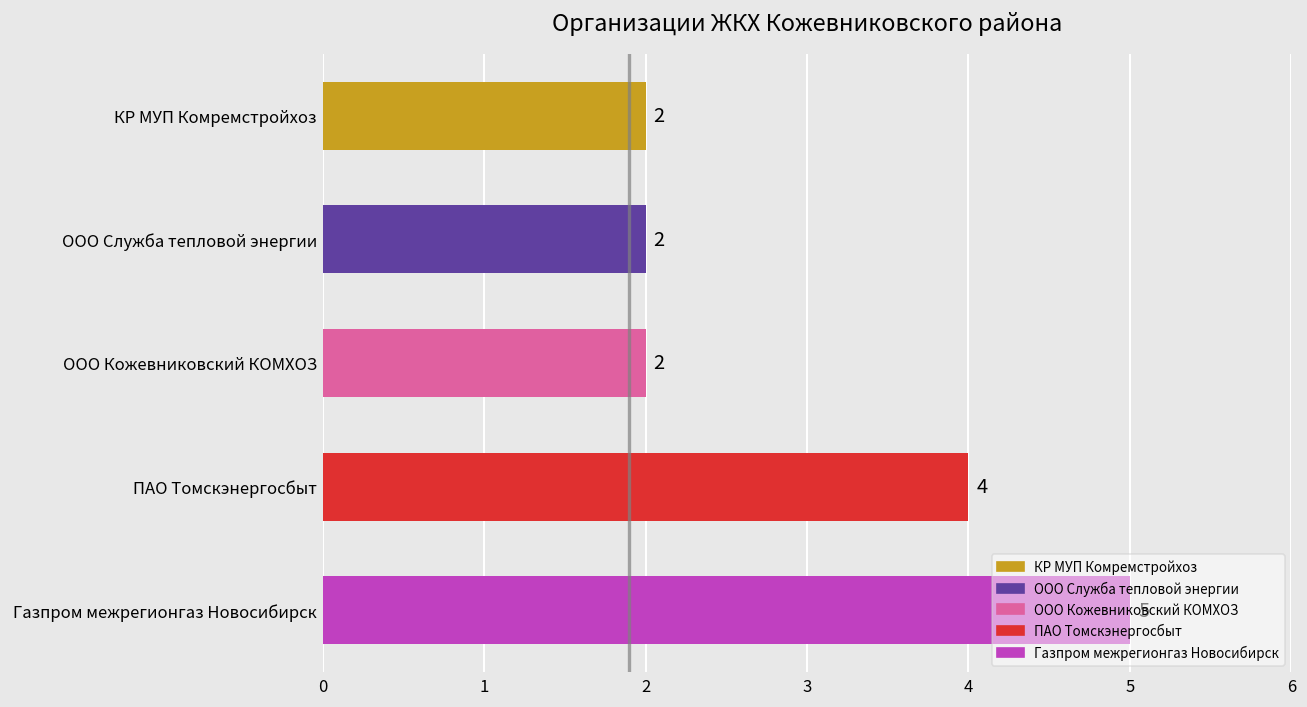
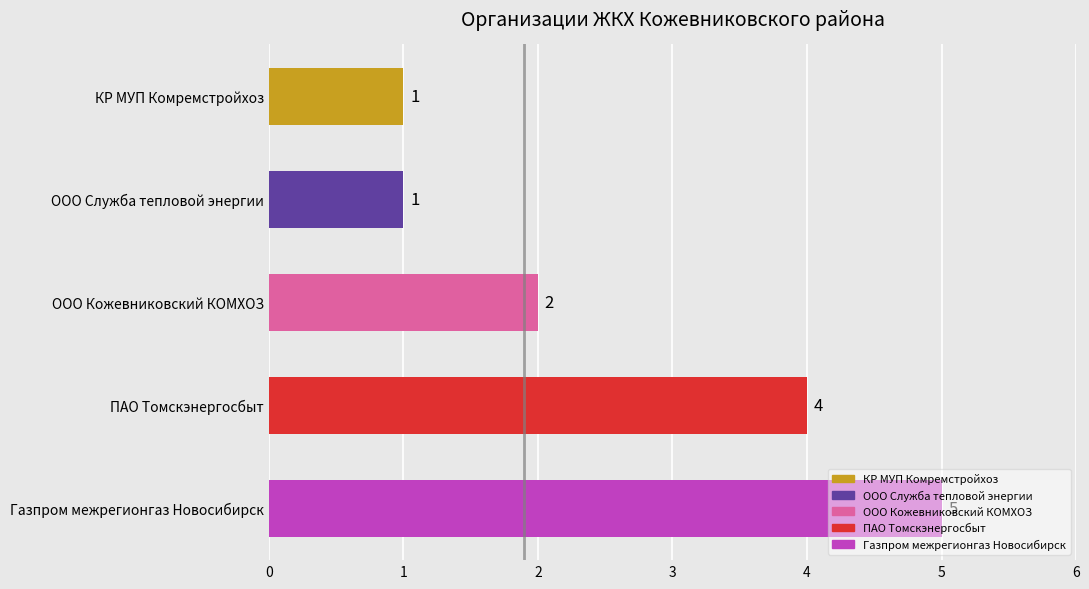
КР МУП Комремстройхоз: 2 -> 1
ООО Служба тепловой энергии: 2 -> 1
